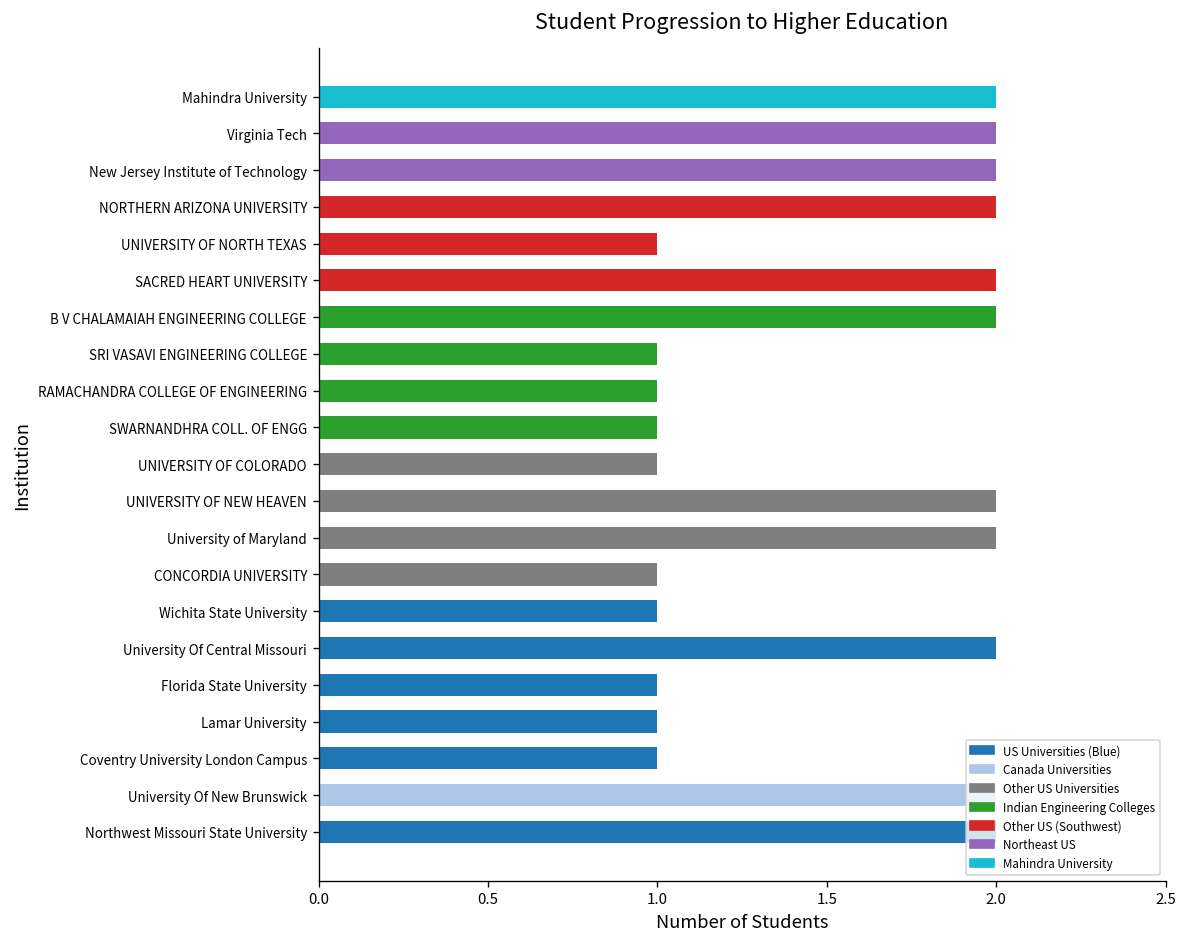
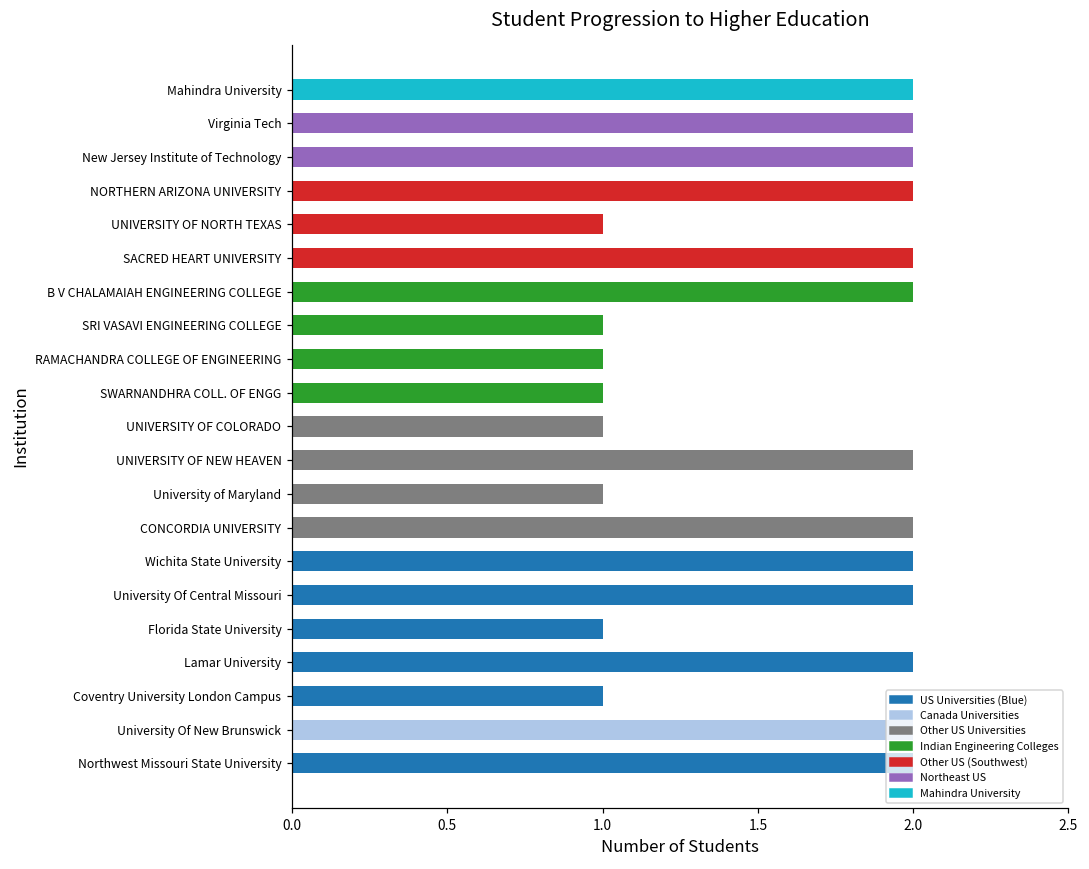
University of Maryland: 2 -> 1
CONCORDIA UNIVERSITY: 1 -> 2
Wichita State University: 1 -> 2
Lamar University: 1 -> 2
